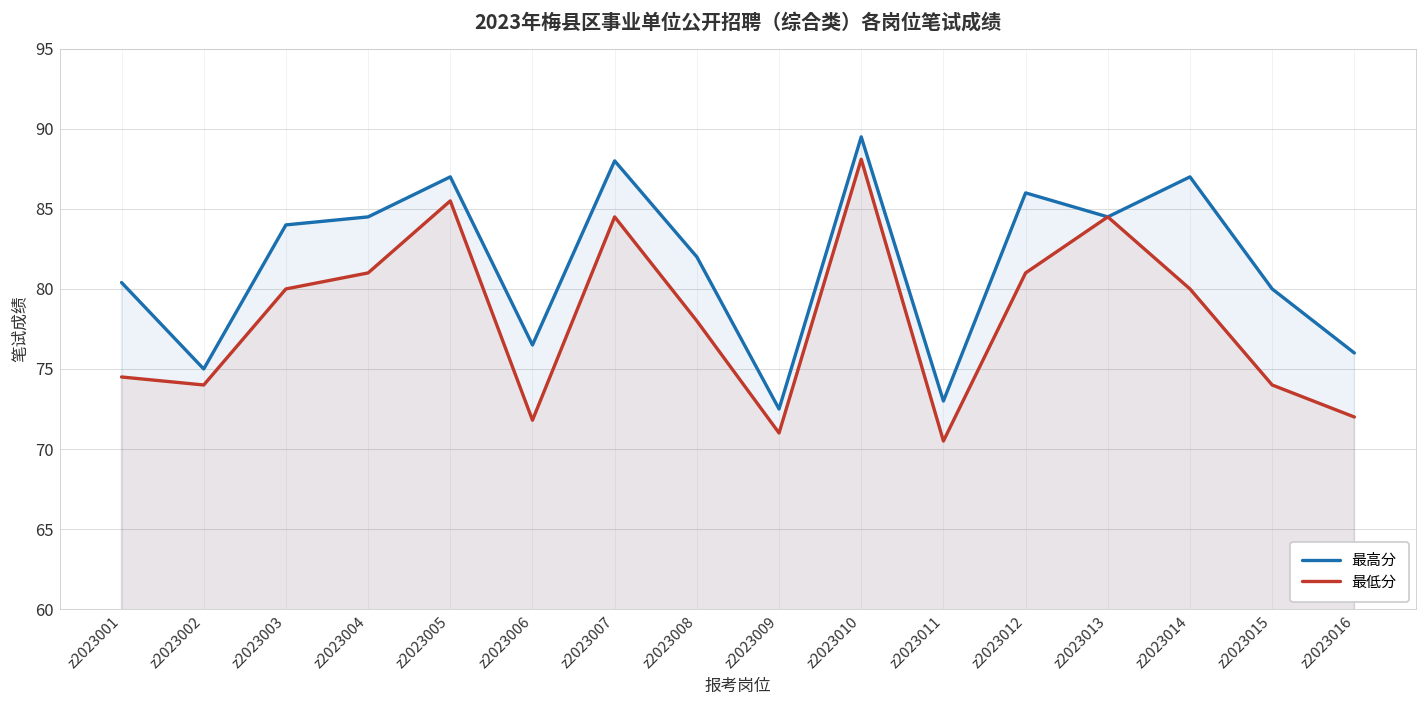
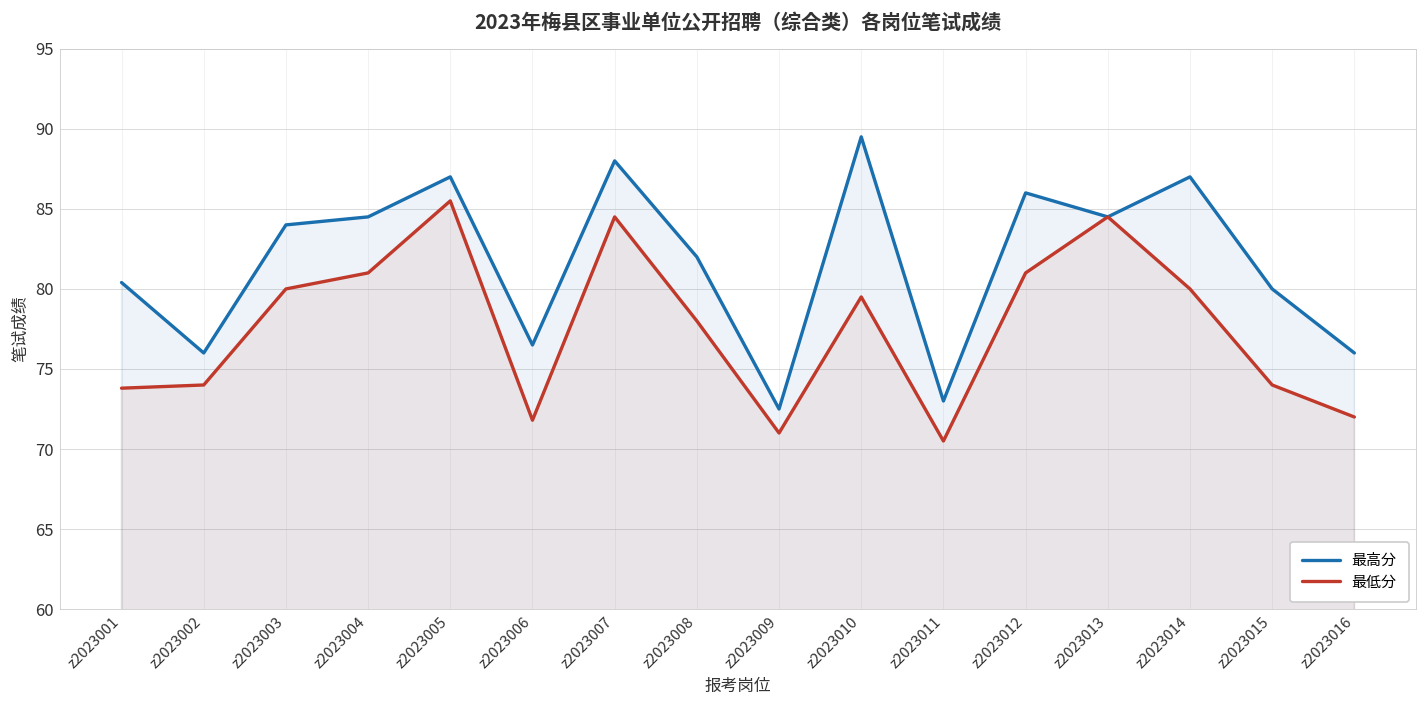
最低分, z2023001: 74.5 -> 73.8
最高分, z2023002: 75 -> 76
最低分, z2023010: 88.1 -> 79.5
